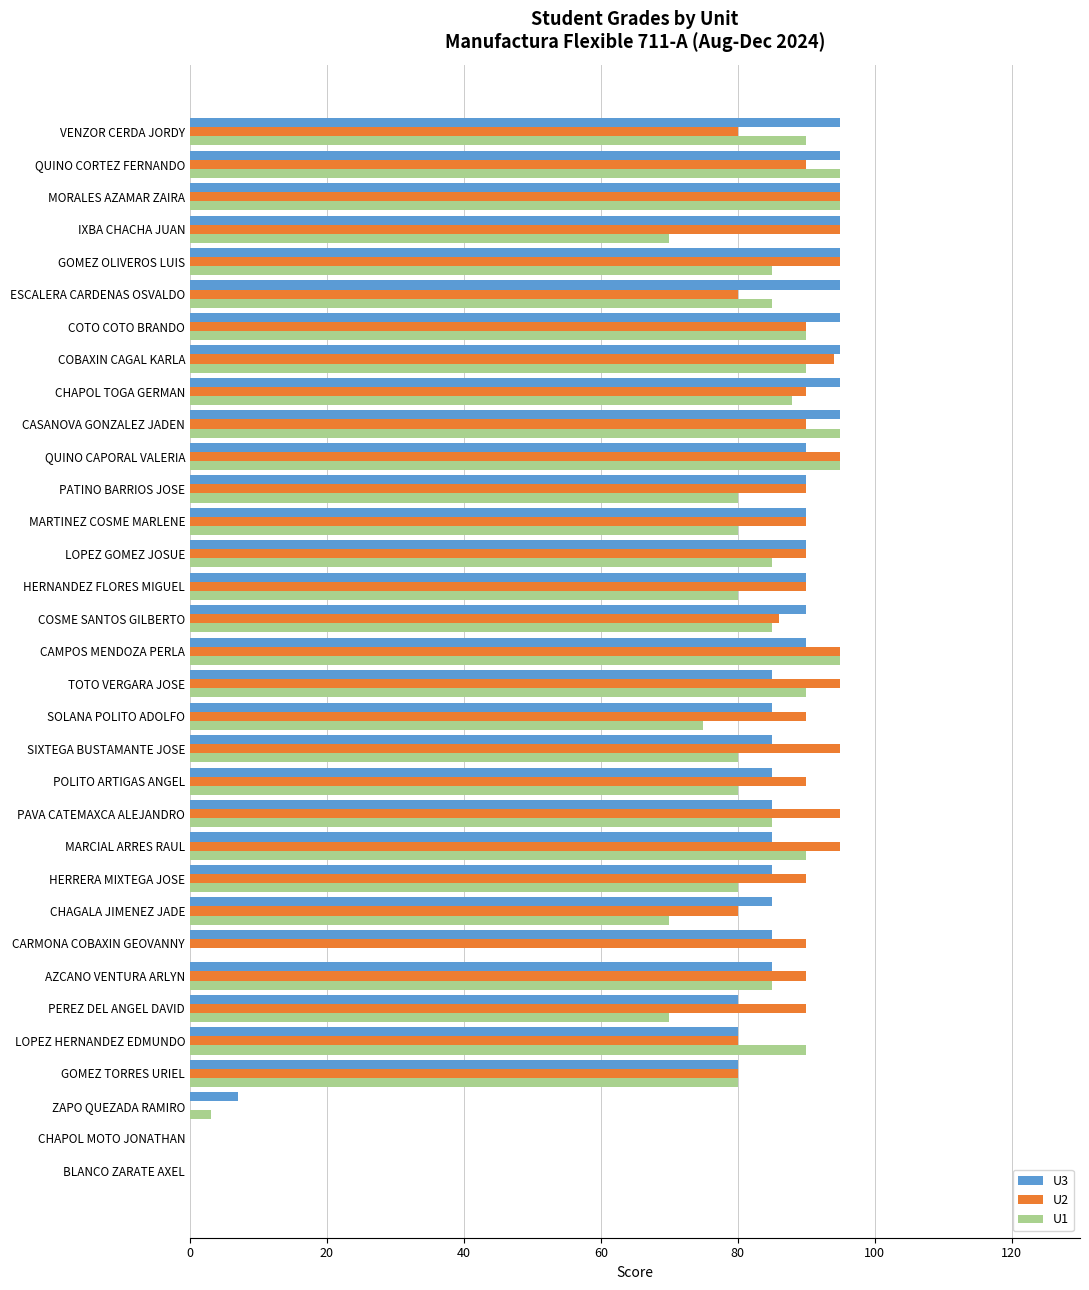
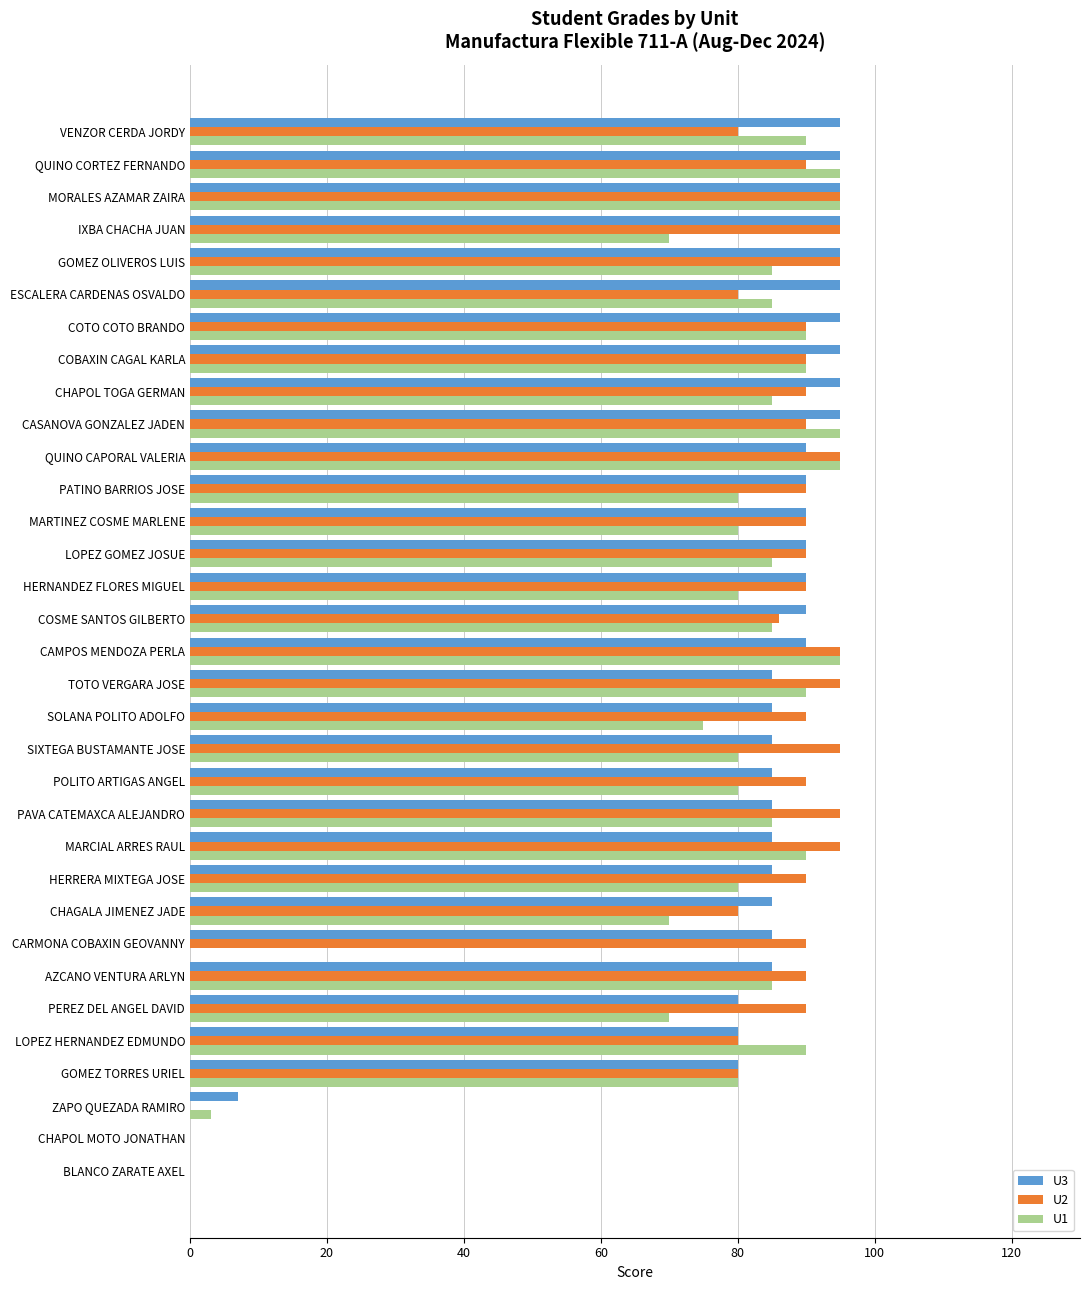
U2, COBAXIN CAGAL KARLA: 94 -> 90
U1, CHAPOL TOGA GERMAN: 88 -> 85
